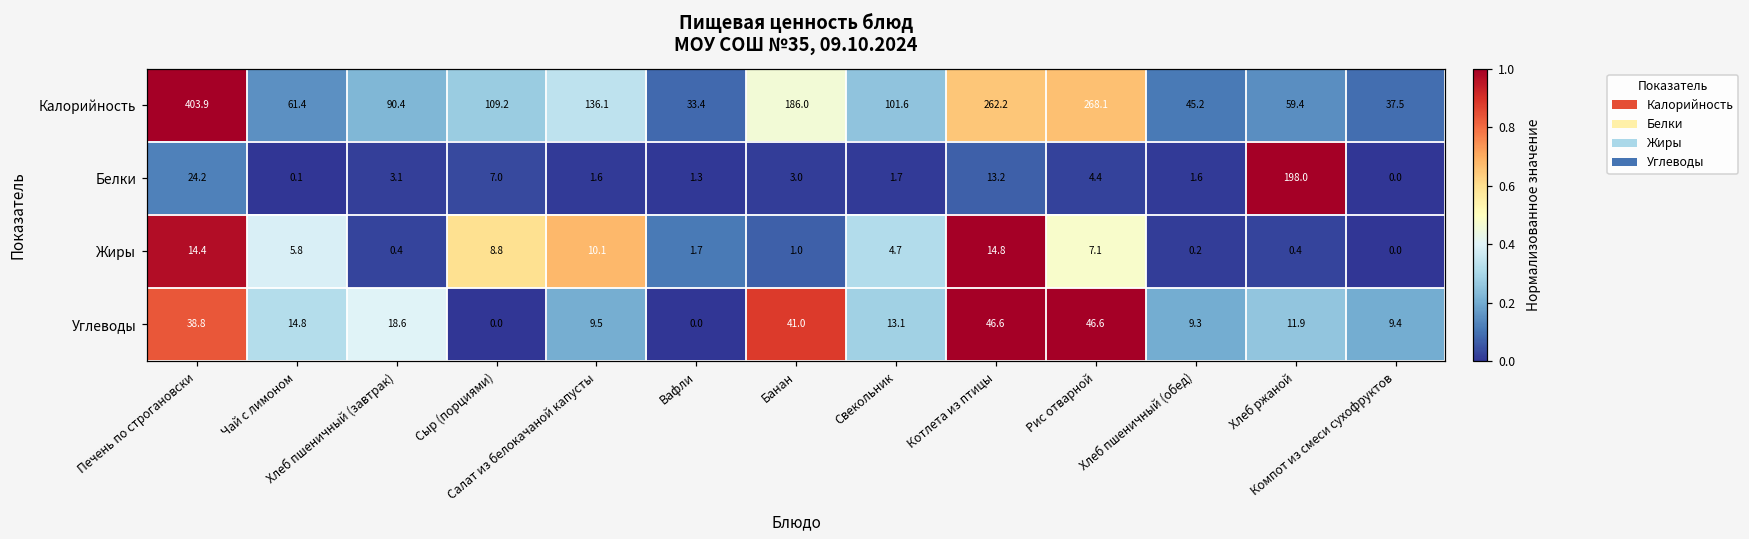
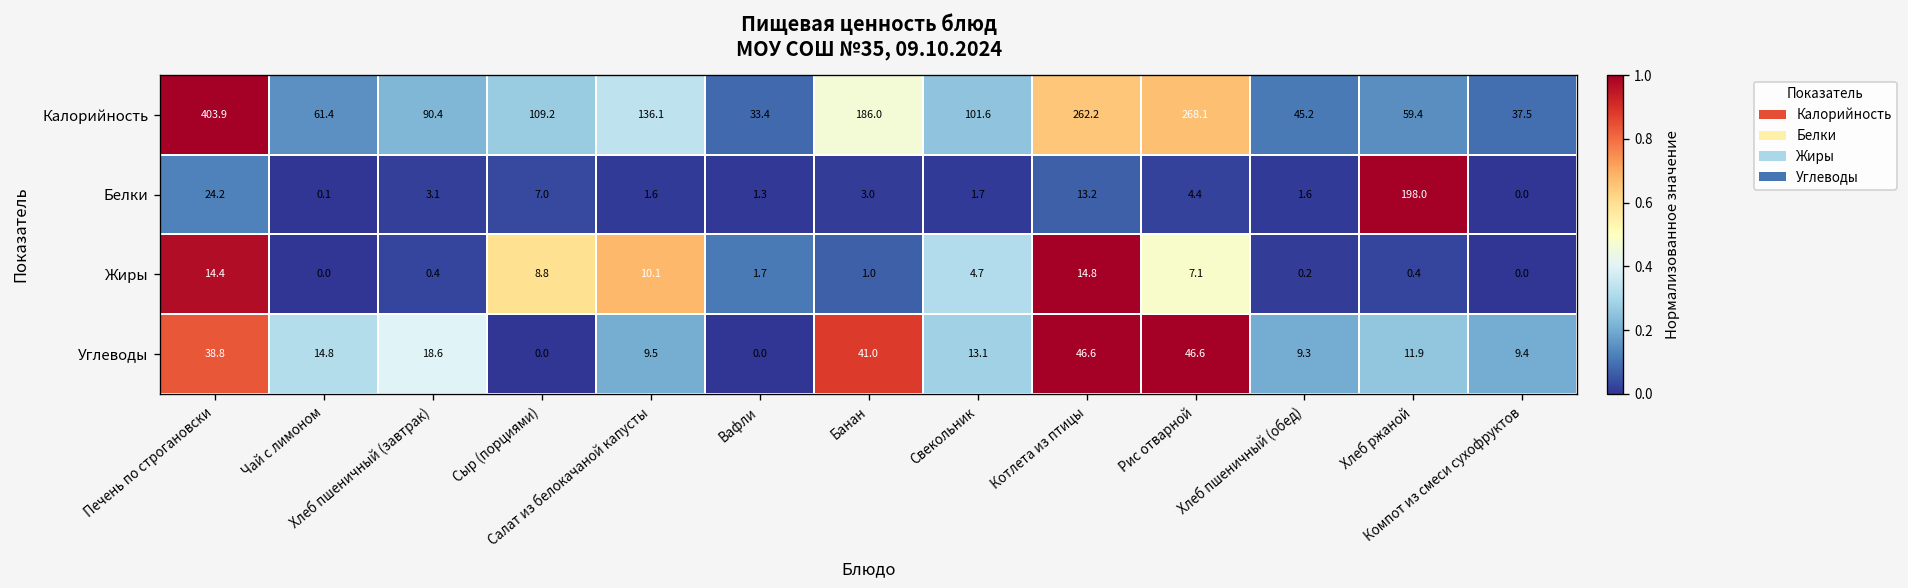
Жиры, Чай с лимоном: 5.8 -> 0.0
